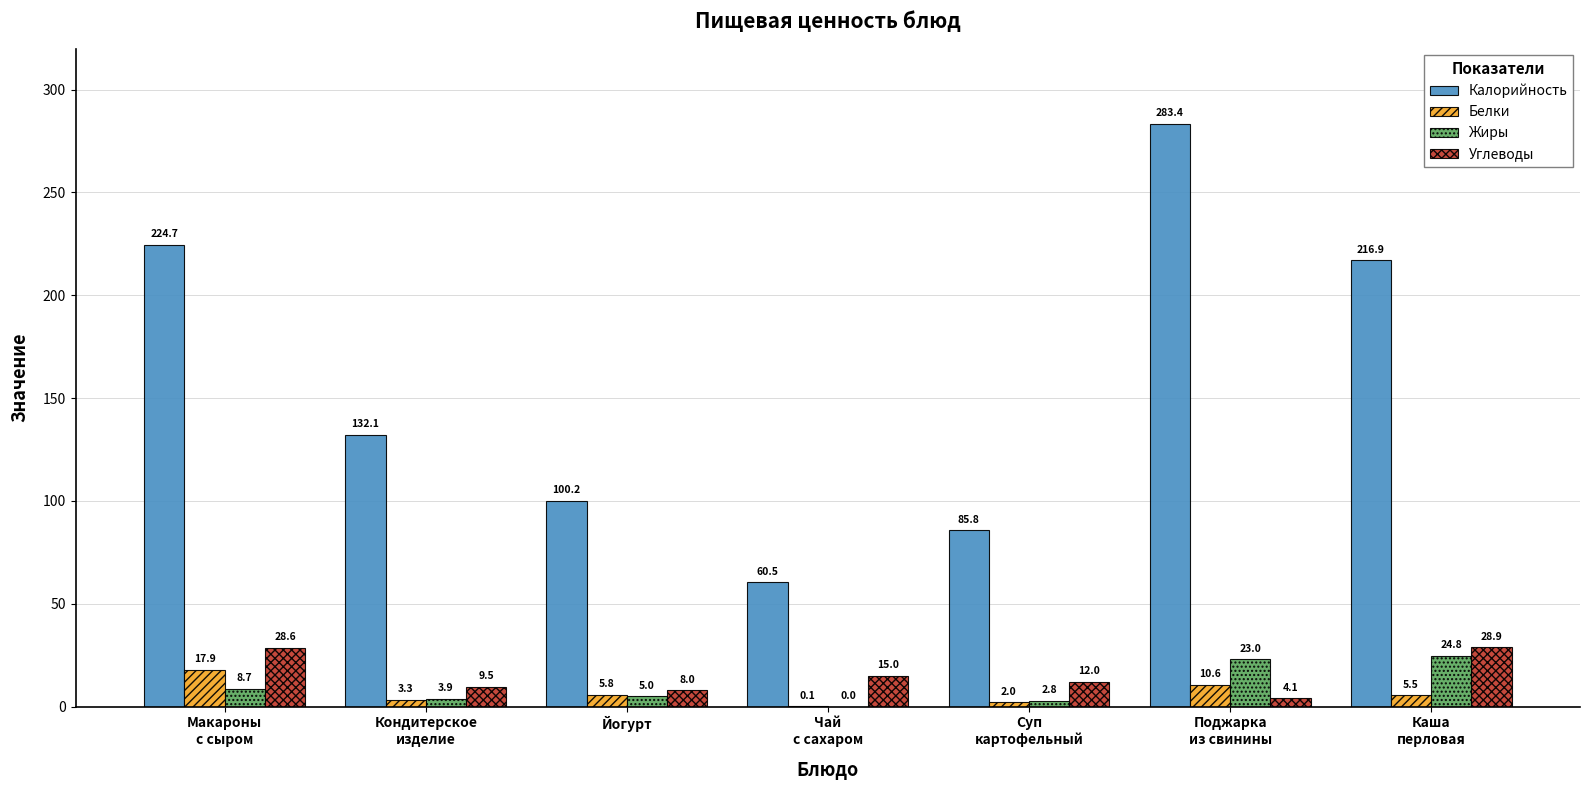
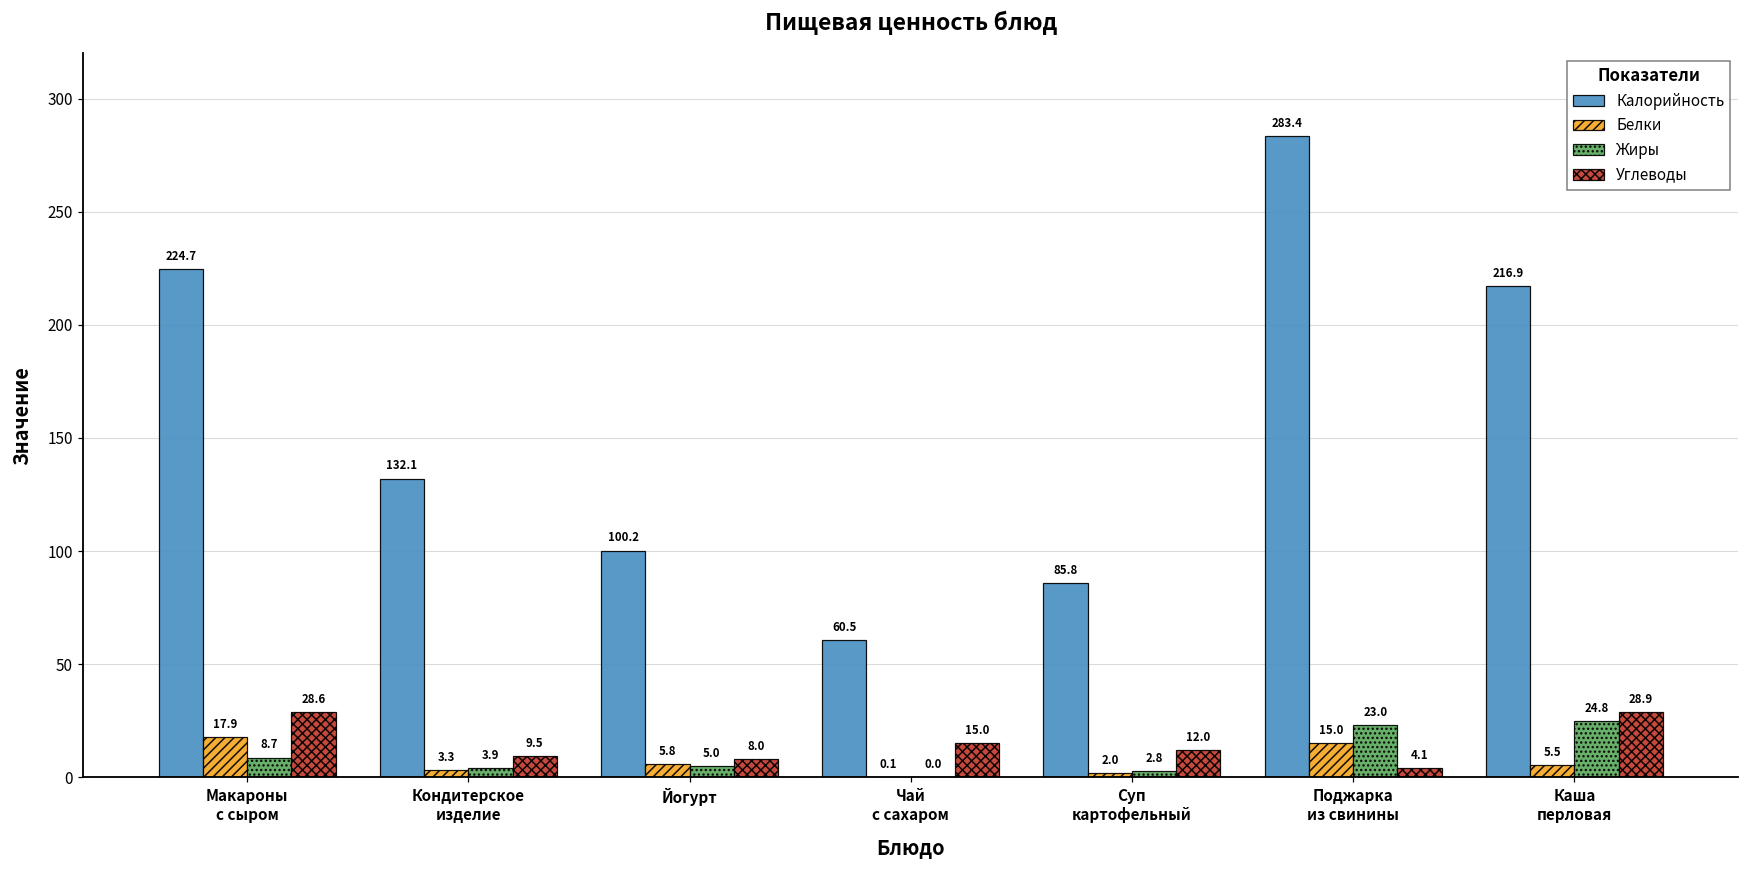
Белки, Поджарка из свинины: 10.6 -> 15.0
